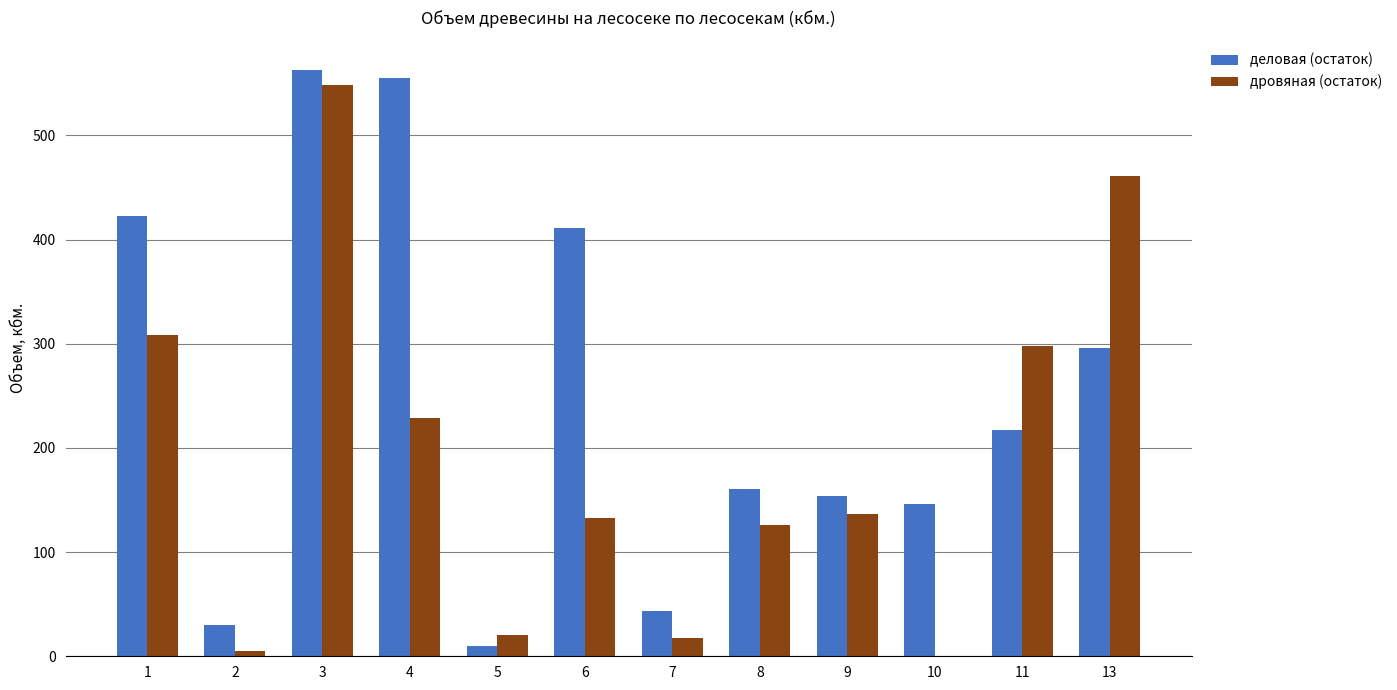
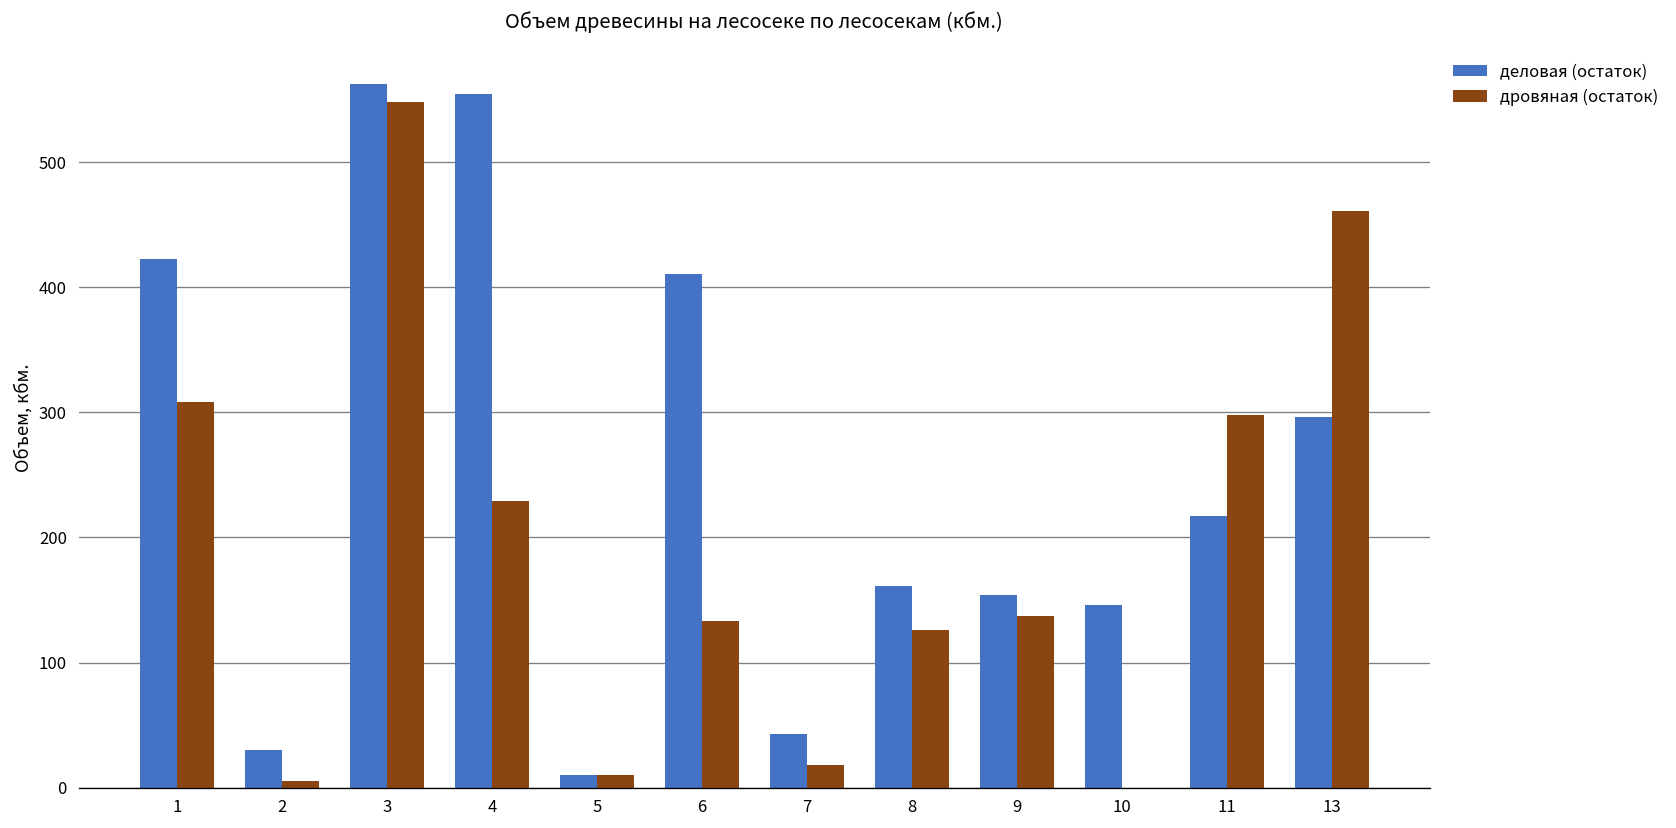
дровяная (остаток), 5: 20 -> 10
